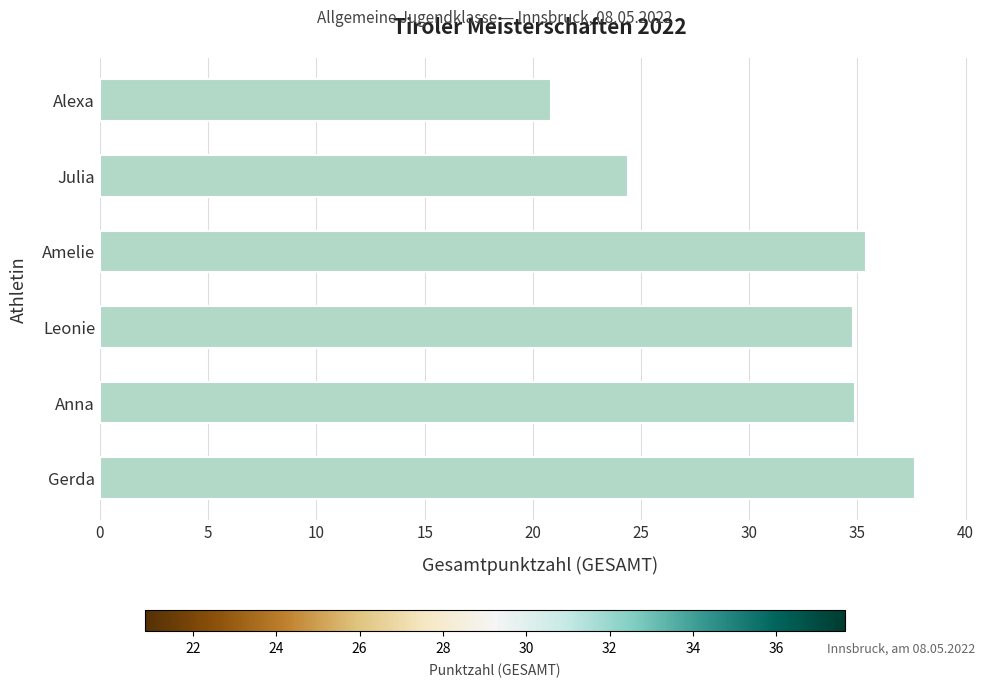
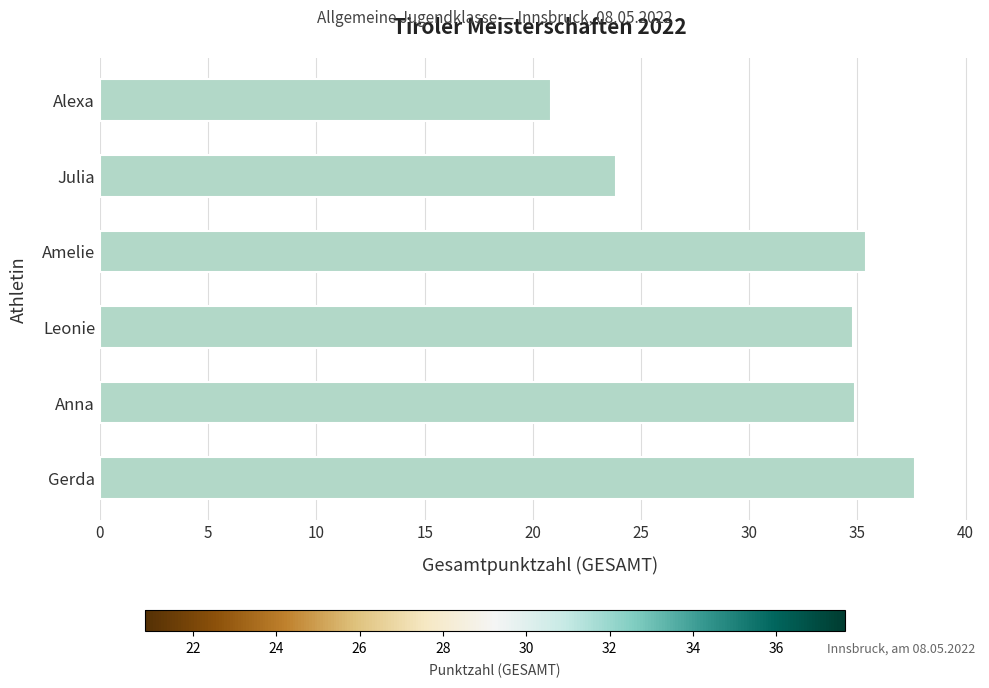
Julia: 24.4 -> 23.9
